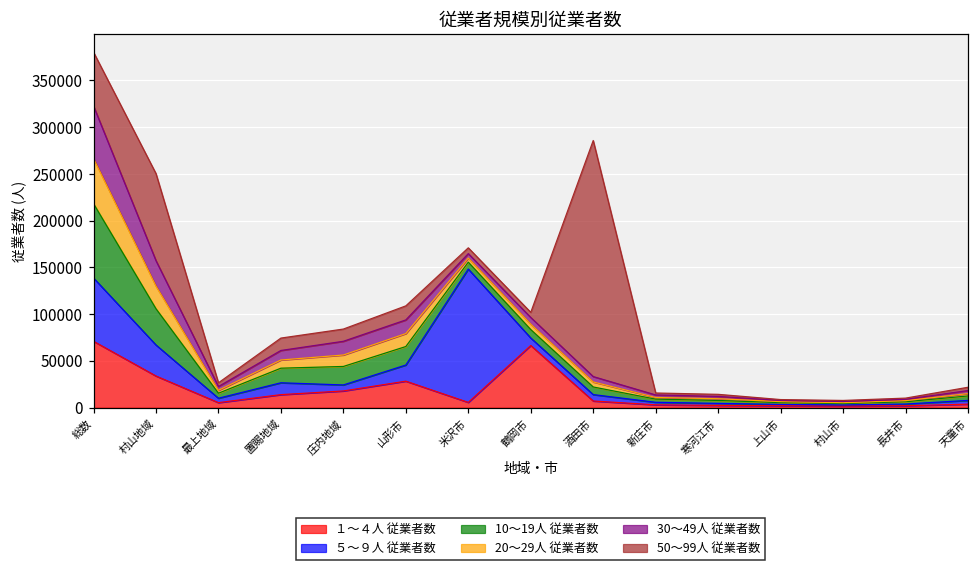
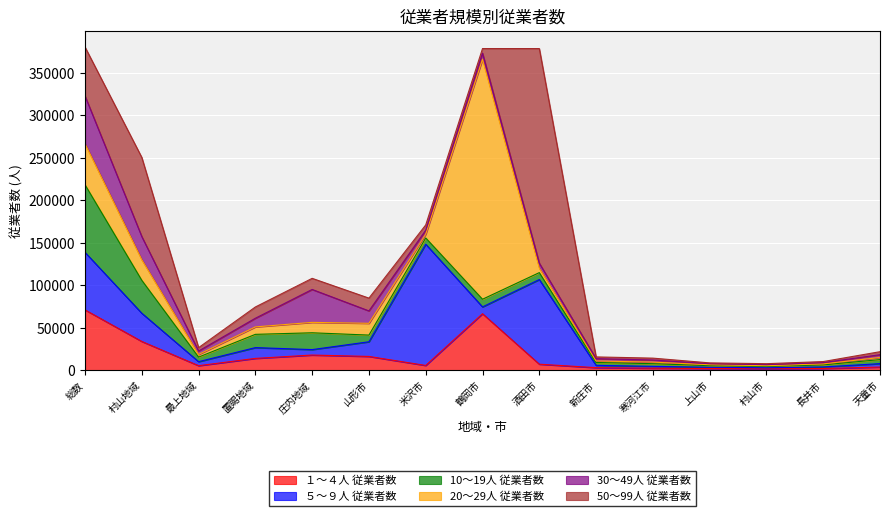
30～49人 従業者数, 庄内地域: 10000 -> 40000
１～４人 従業者数, 山形市: 30000 -> 20000
10～19人 従業者数, 山形市: 20000 -> 10000
20～29人 従業者数, 鶴岡市: 10000 -> 280000
５～９人 従業者数, 酒田市: 10000 -> 100000
